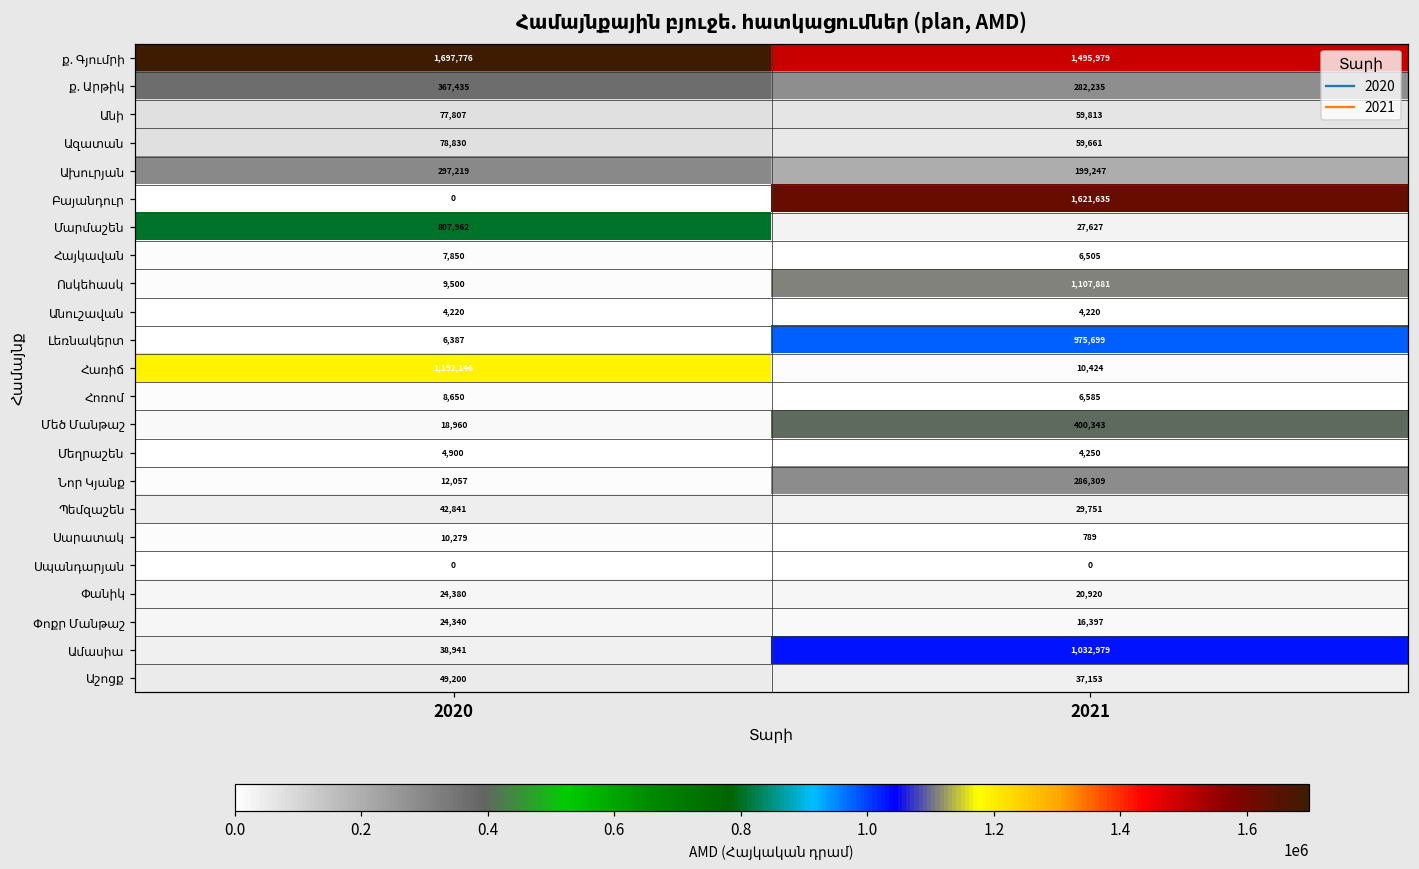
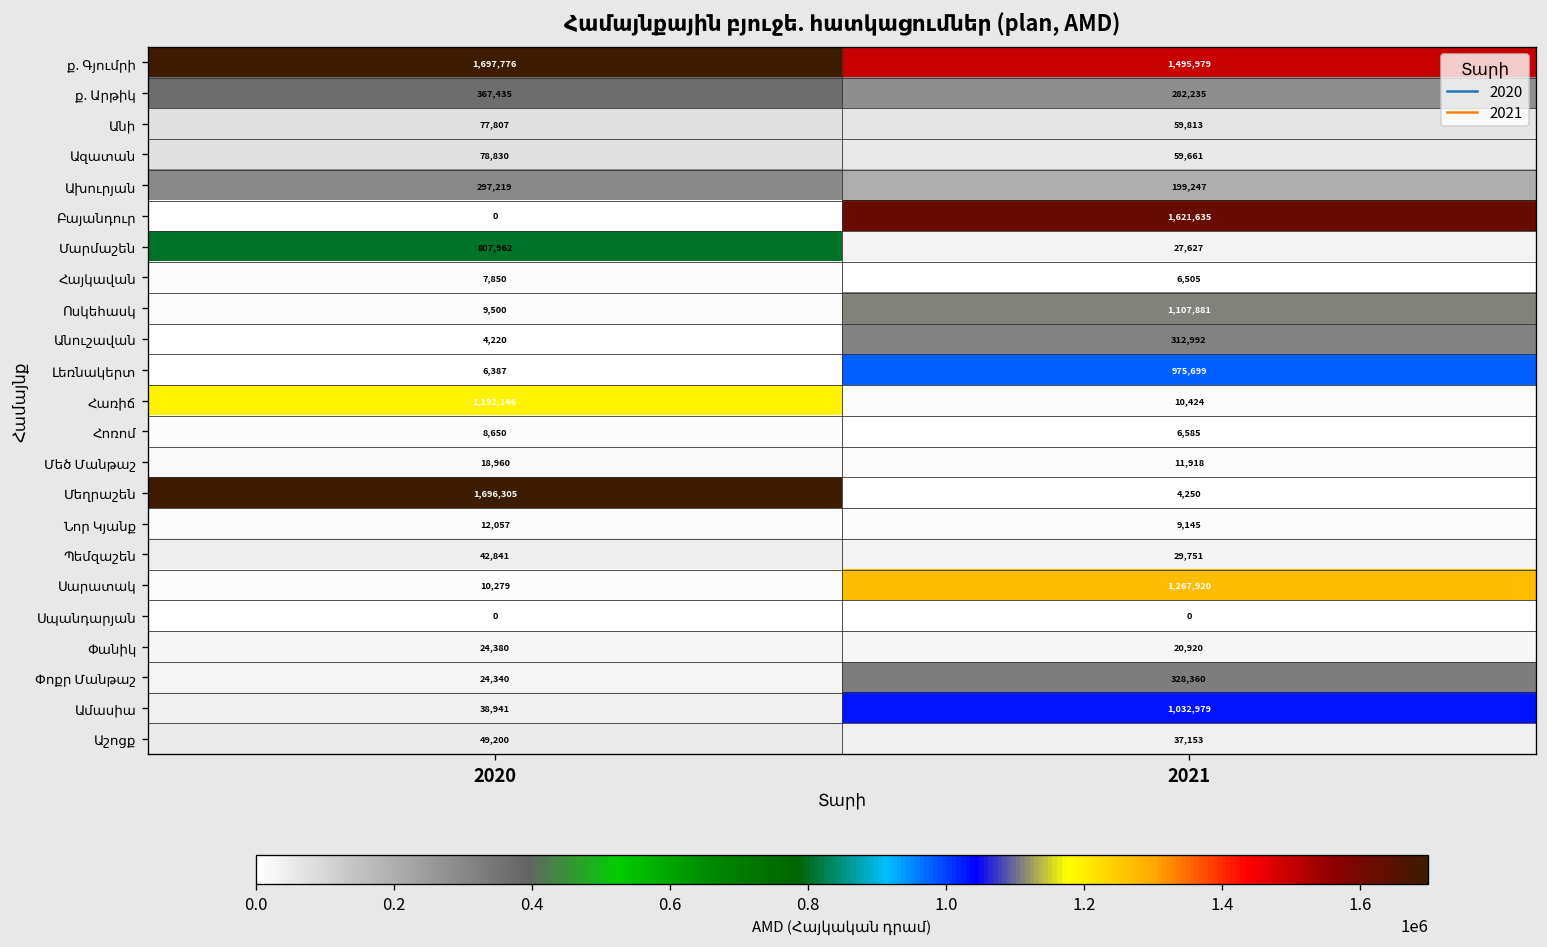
Անուշավան, 2021: 4,220 -> 312,992
Մեծ Մանթաշ, 2021: 400,343 -> 11,918
Մեղրաշեն, 2020: 4,900 -> 1,696,305
Նոր Կյանք, 2021: 286,309 -> 9,145
Սարատակ, 2021: 789 -> 1,267,920
Փոքր Մանթաշ, 2021: 16,397 -> 328,360
